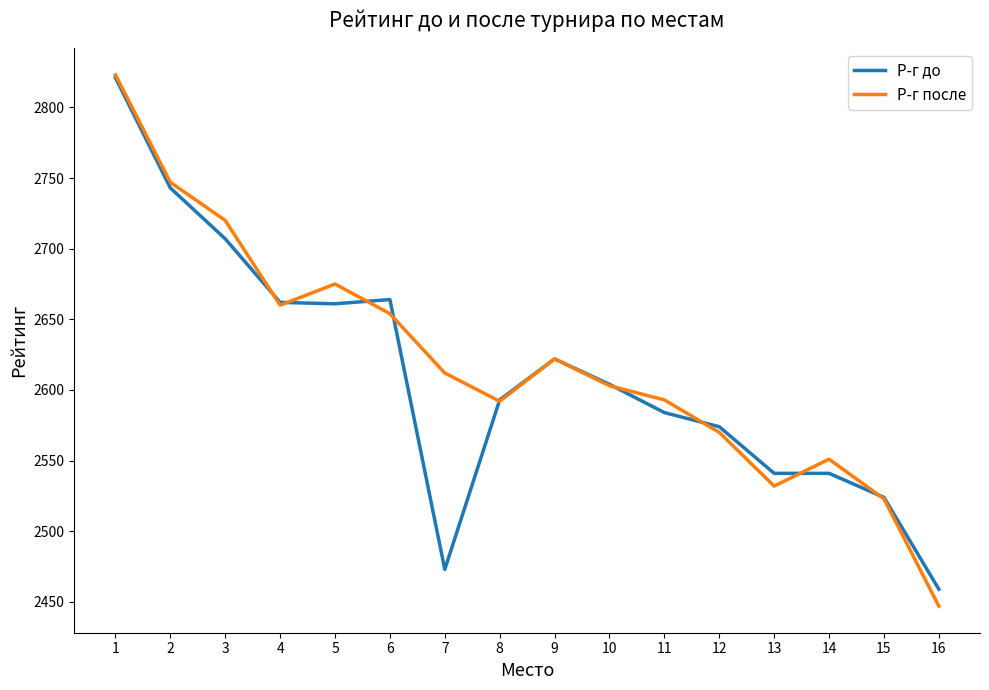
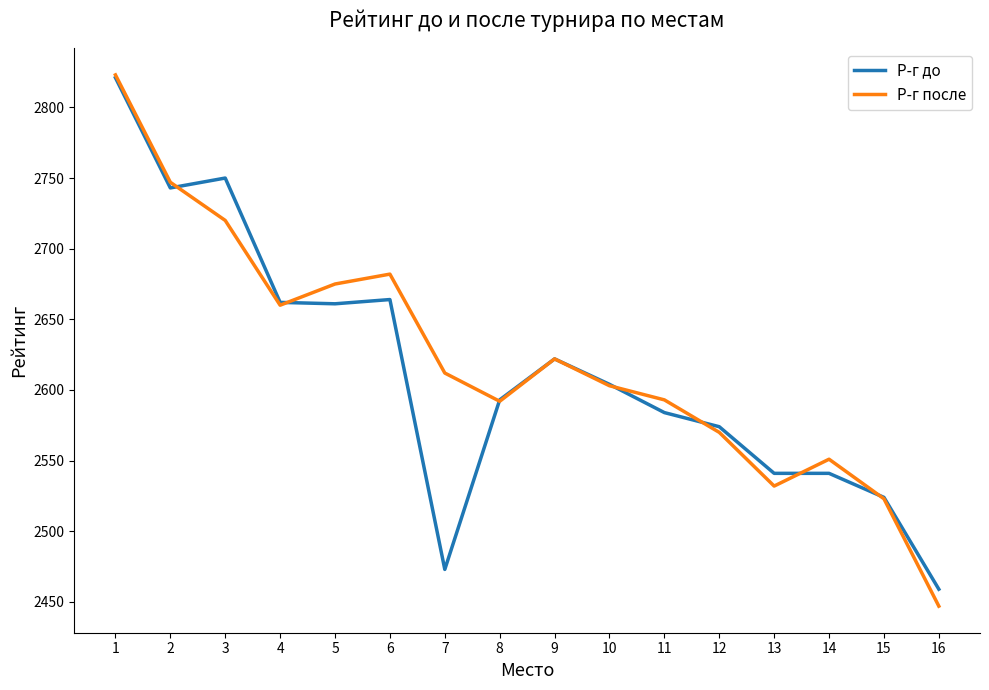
Р-г до, 3: 2707 -> 2750
Р-г после, 6: 2654 -> 2682
